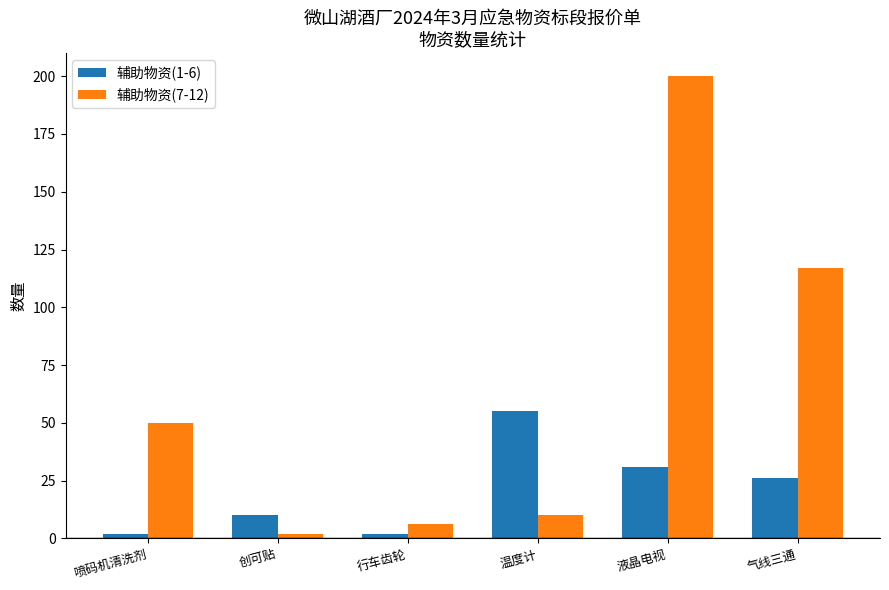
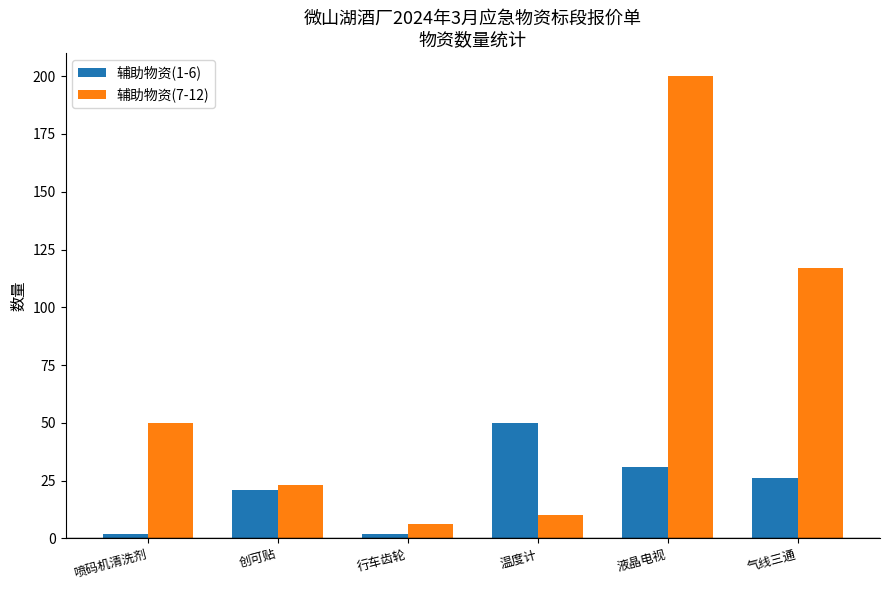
辅助物资(1-6), 创可贴: 10 -> 21
辅助物资(7-12), 创可贴: 2 -> 23
辅助物资(1-6), 温度计: 55 -> 50
